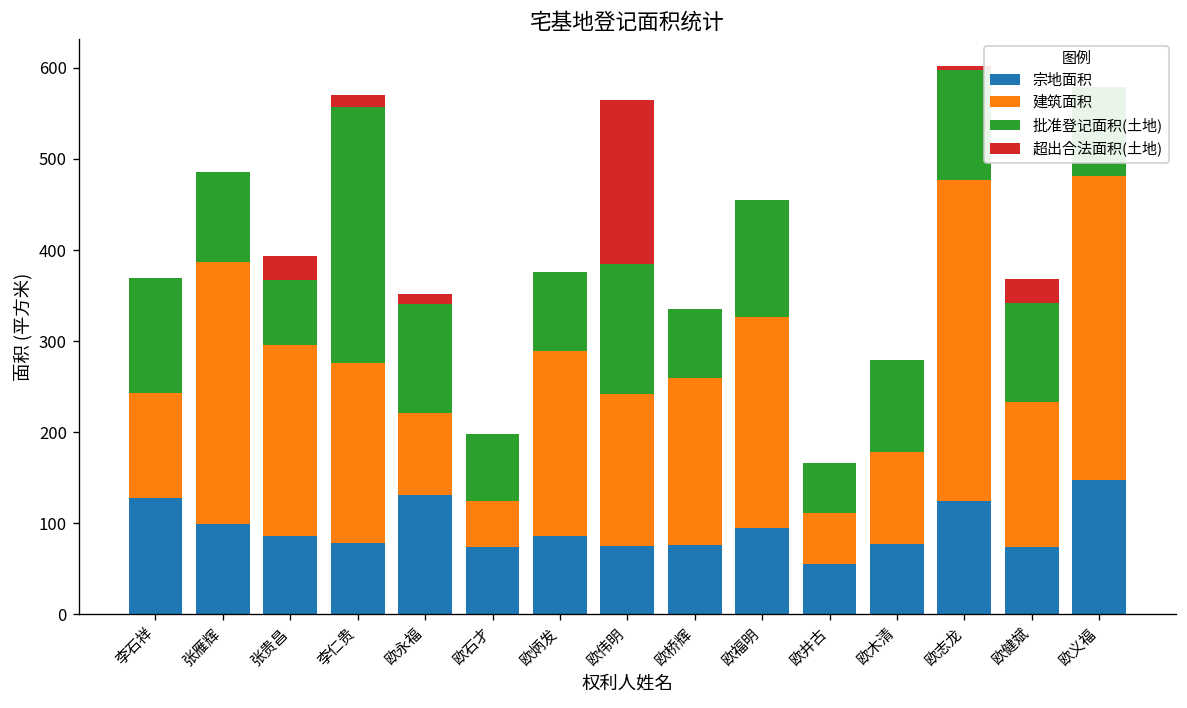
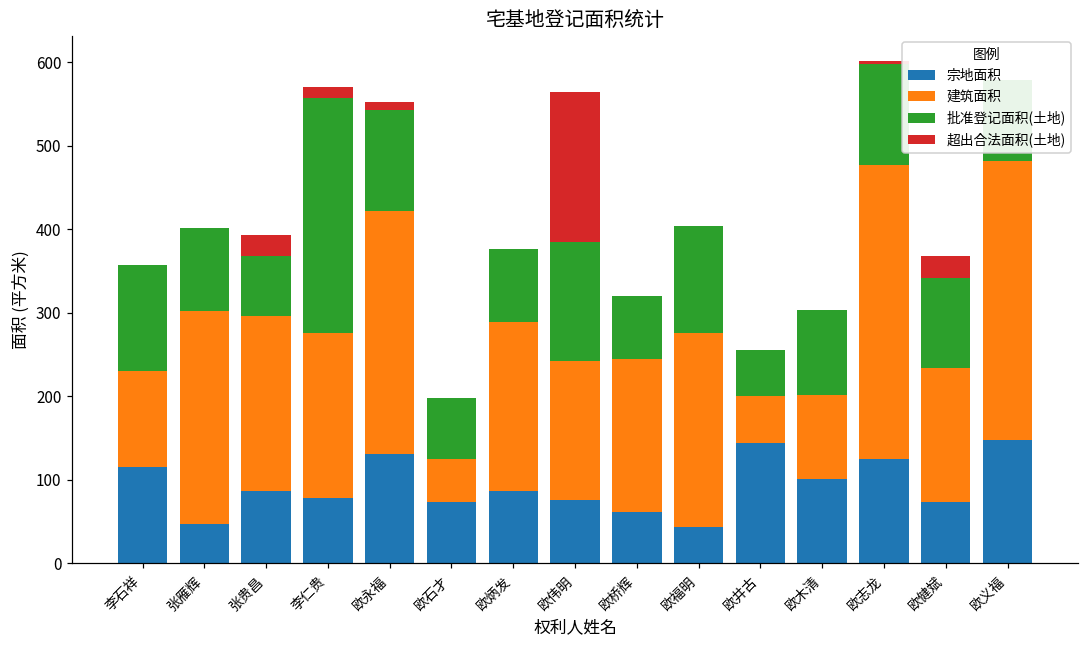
宗地面积, 李石祥: 130 -> 120
宗地面积, 张雁辉: 100 -> 50
建筑面积, 张雁辉: 290 -> 260
建筑面积, 欧永福: 90 -> 290
宗地面积, 欧桥辉: 80 -> 60
宗地面积, 欧福明: 90 -> 40
宗地面积, 欧井古: 60 -> 140
宗地面积, 欧木清: 80 -> 100
